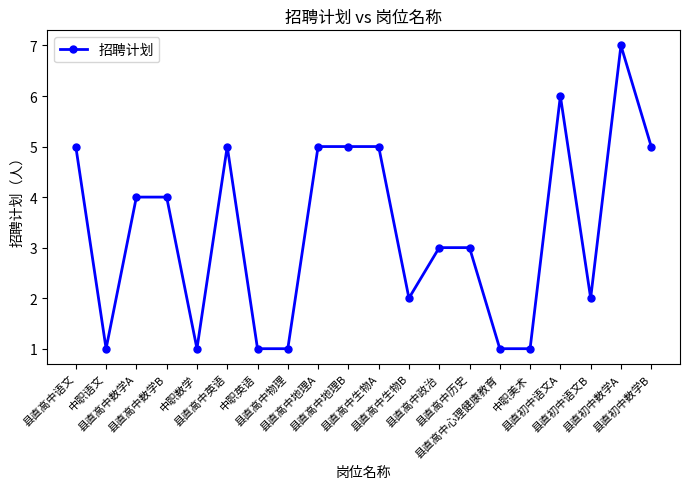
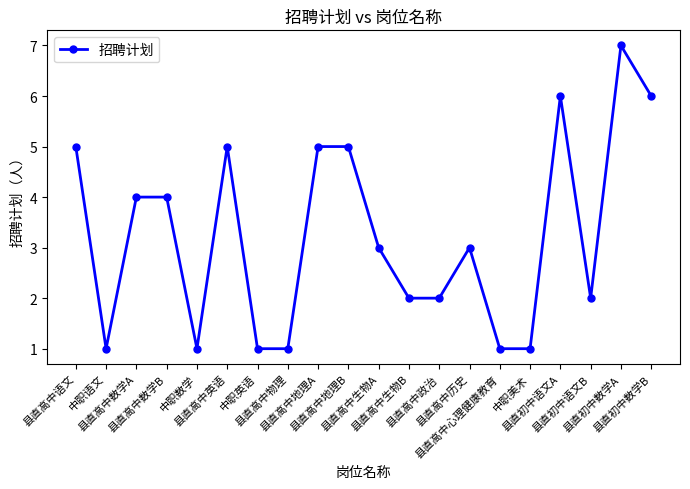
县直高中生物A: 5 -> 3
县直高中政治: 3 -> 2
县直初中数学B: 5 -> 6
